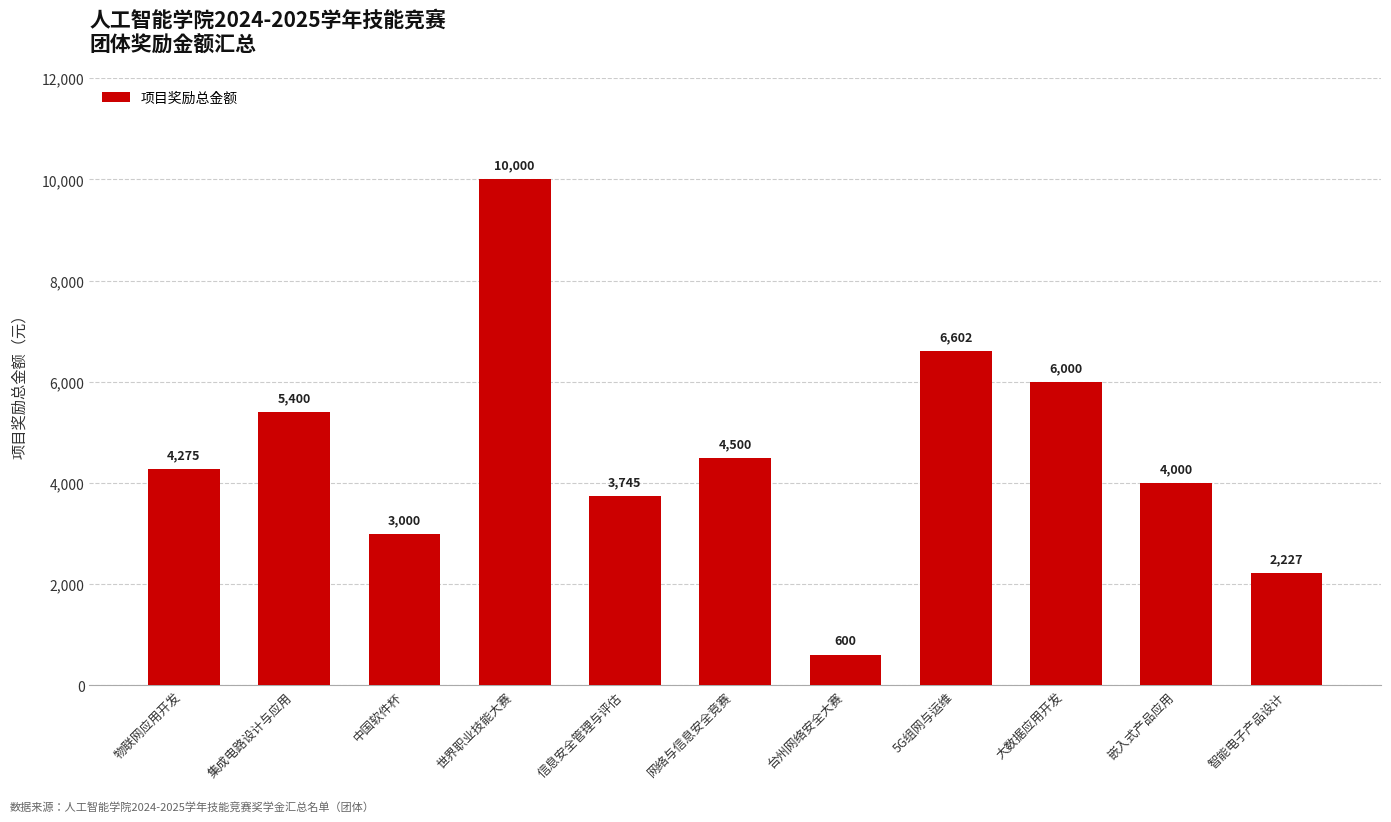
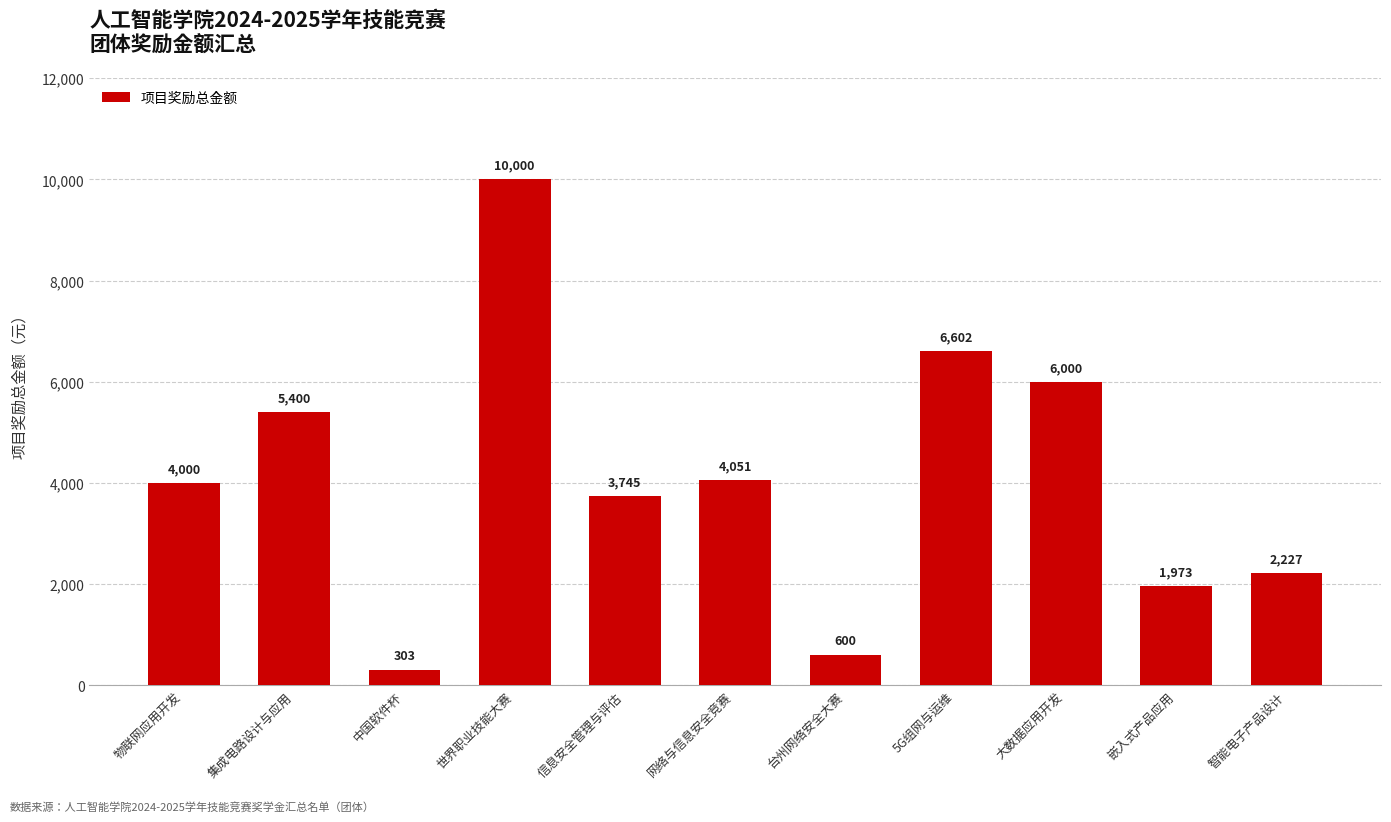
物联网应用开发: 4,275 -> 4,000
中国软件杯: 3,000 -> 303
网络与信息安全竞赛: 4,500 -> 4,051
嵌入式产品应用: 4,000 -> 1,973
